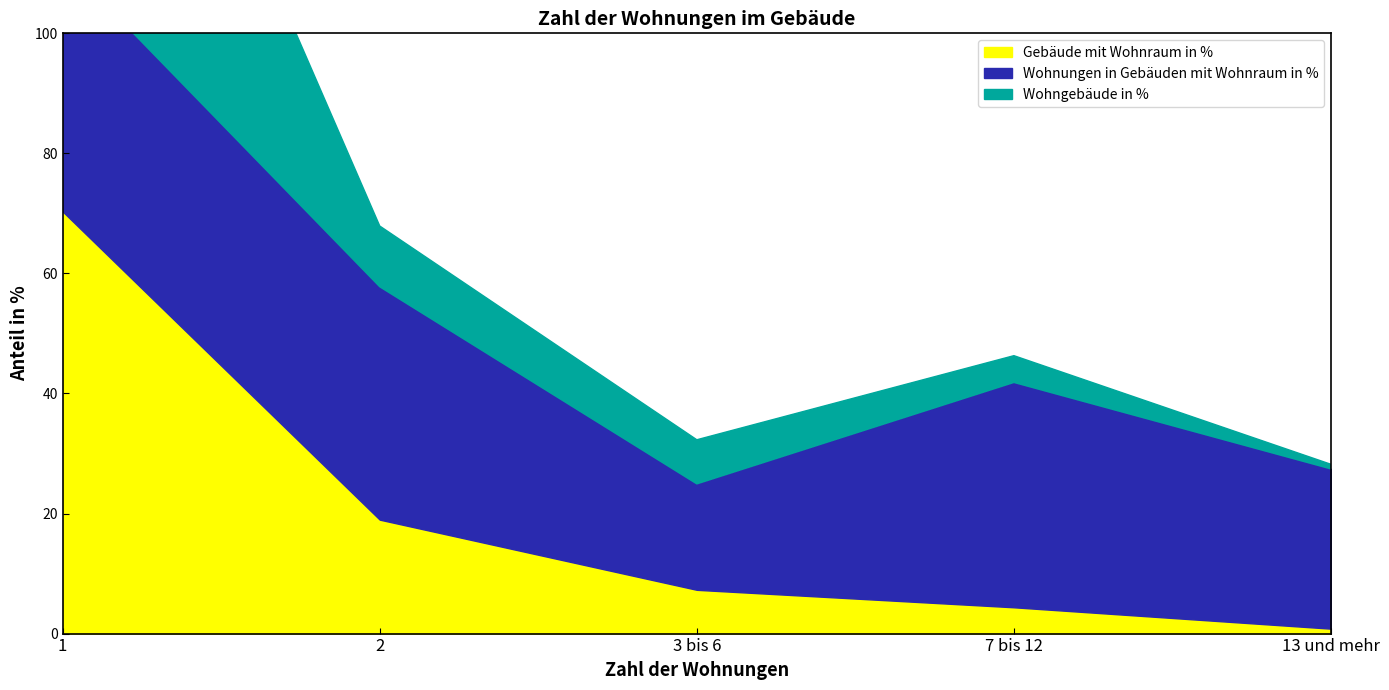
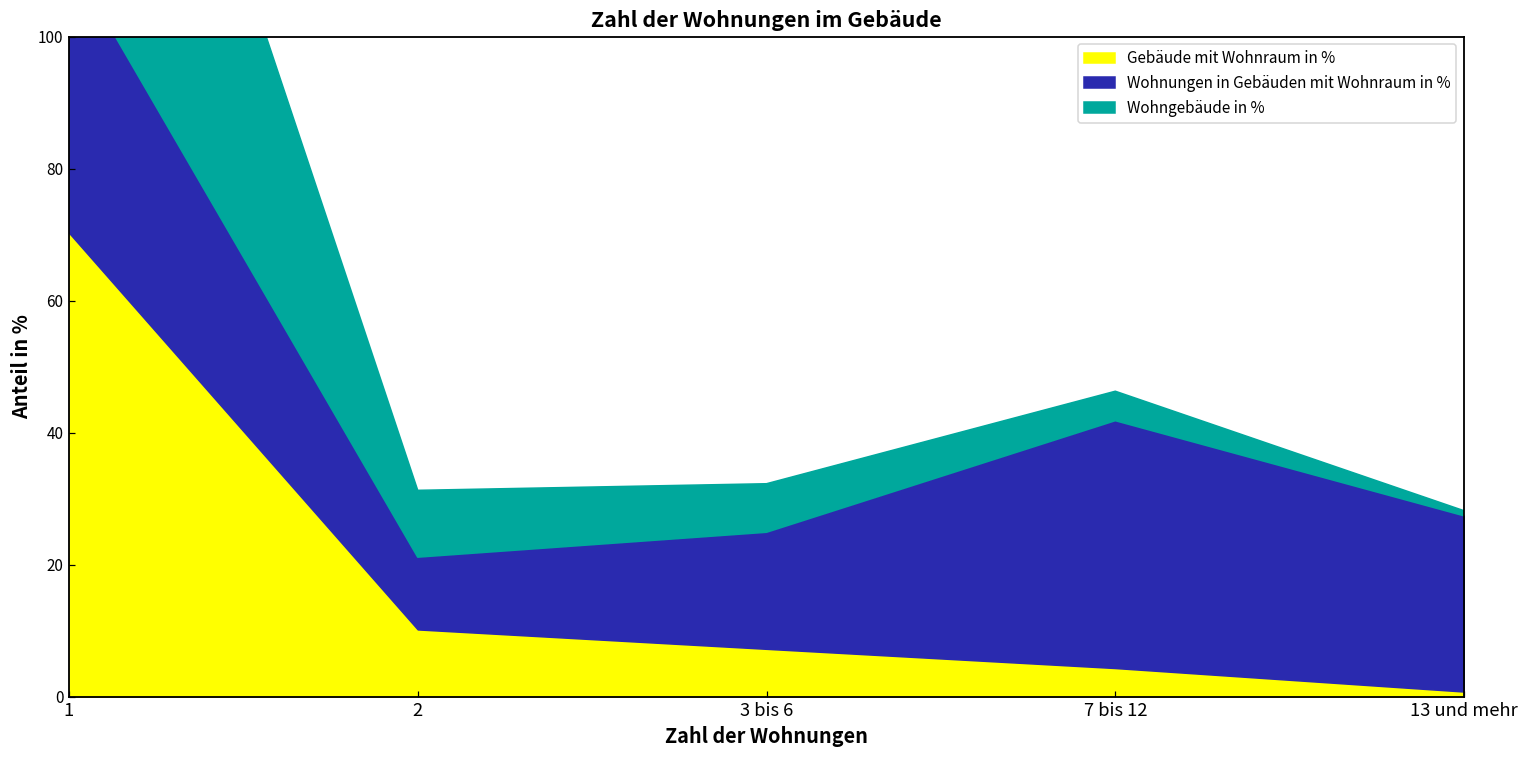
Gebäude mit Wohnraum in %, 2: 19 -> 10
Wohnungen in Gebäuden mit Wohnraum in %, 2: 39 -> 11
